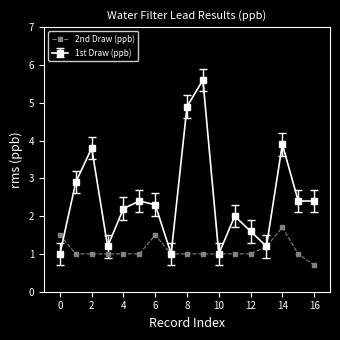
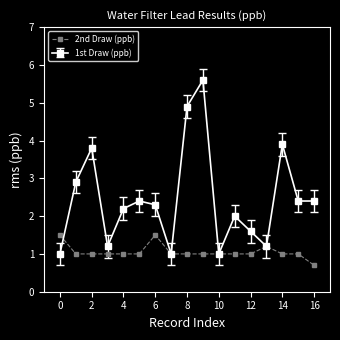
2nd Draw (ppb), 14: 1.7 -> 1.0
